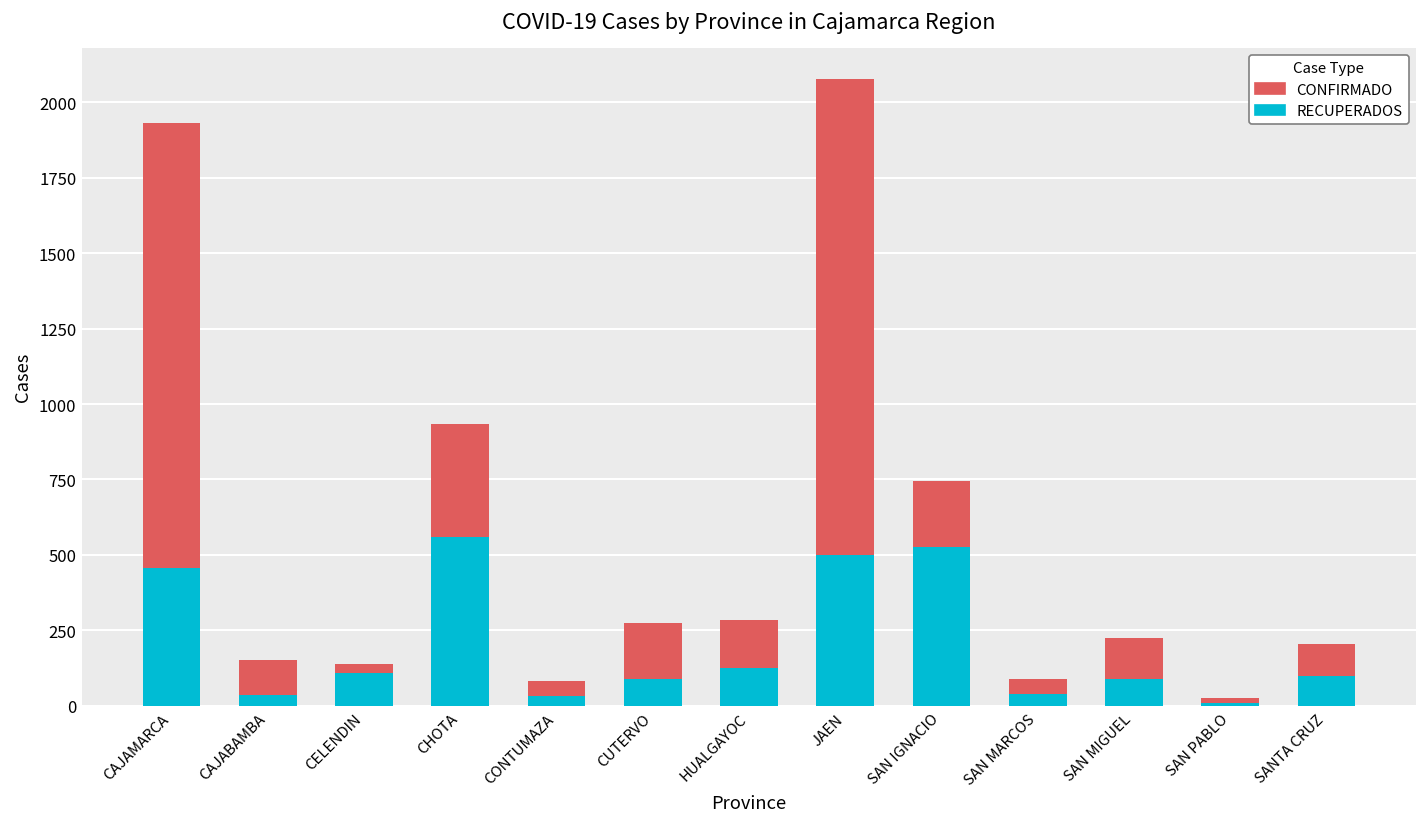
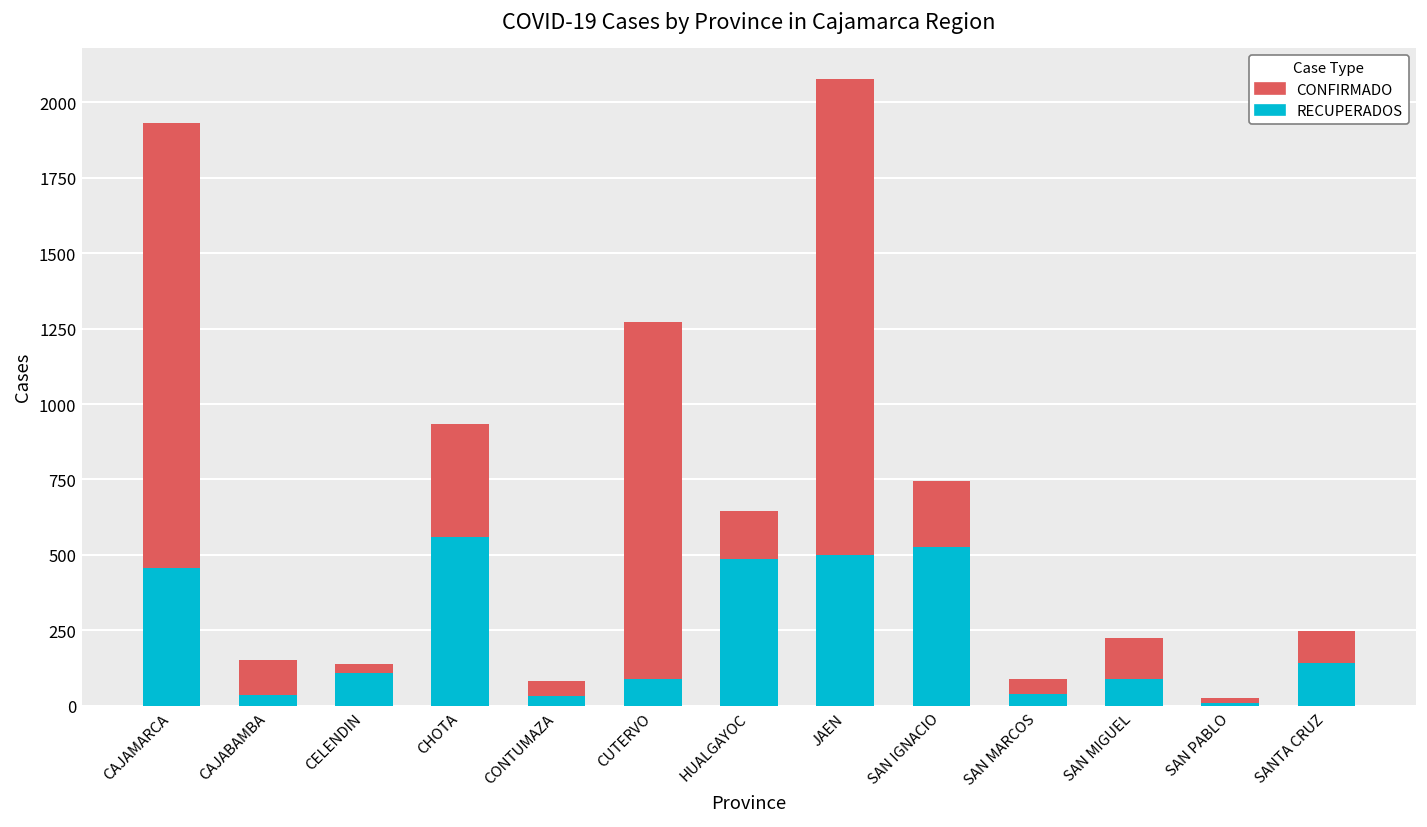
CONFIRMADO, CUTERVO: 180 -> 1180
RECUPERADOS, HUALGAYOC: 130 -> 490
RECUPERADOS, SANTA CRUZ: 100 -> 140
